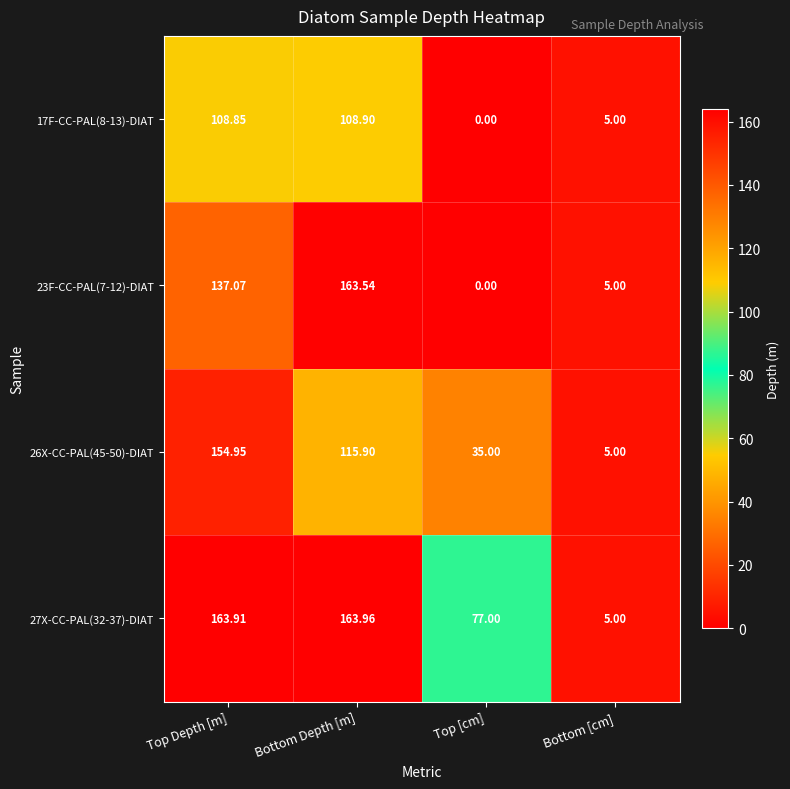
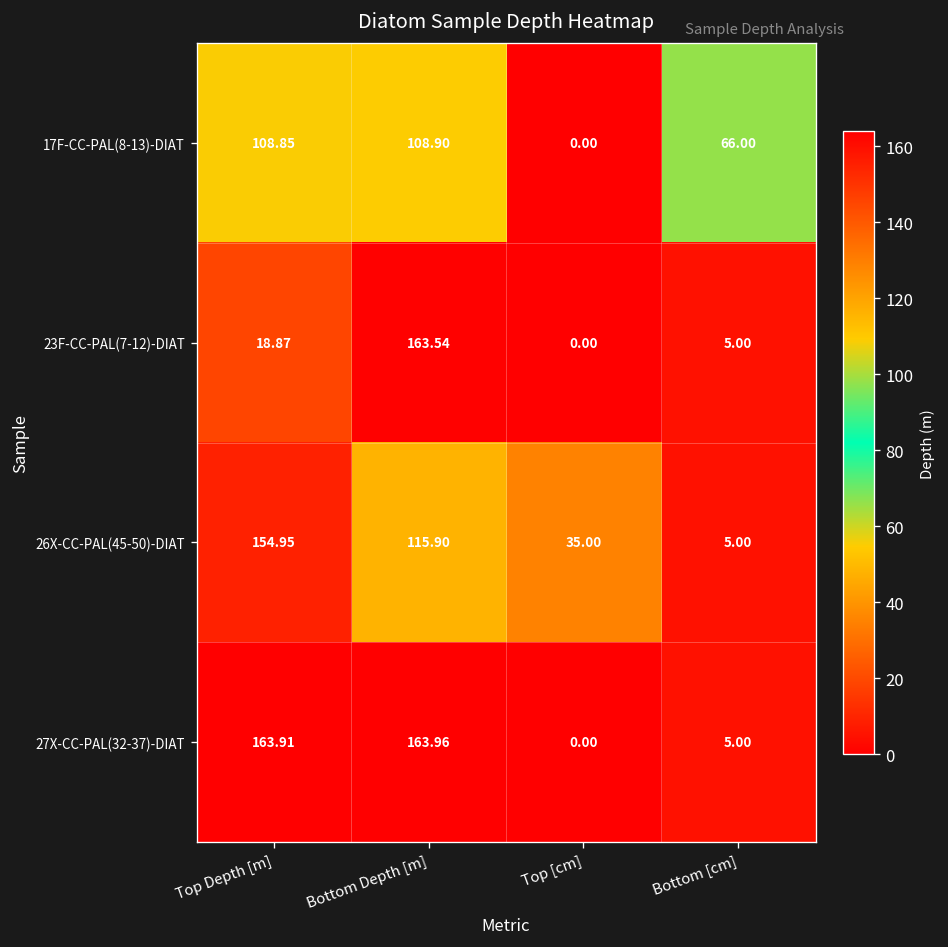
17F-CC-PAL(8-13)-DIAT, Bottom [cm]: 5.00 -> 66.00
23F-CC-PAL(7-12)-DIAT, Top Depth [m]: 137.07 -> 18.87
27X-CC-PAL(32-37)-DIAT, Top [cm]: 77.00 -> 0.00
